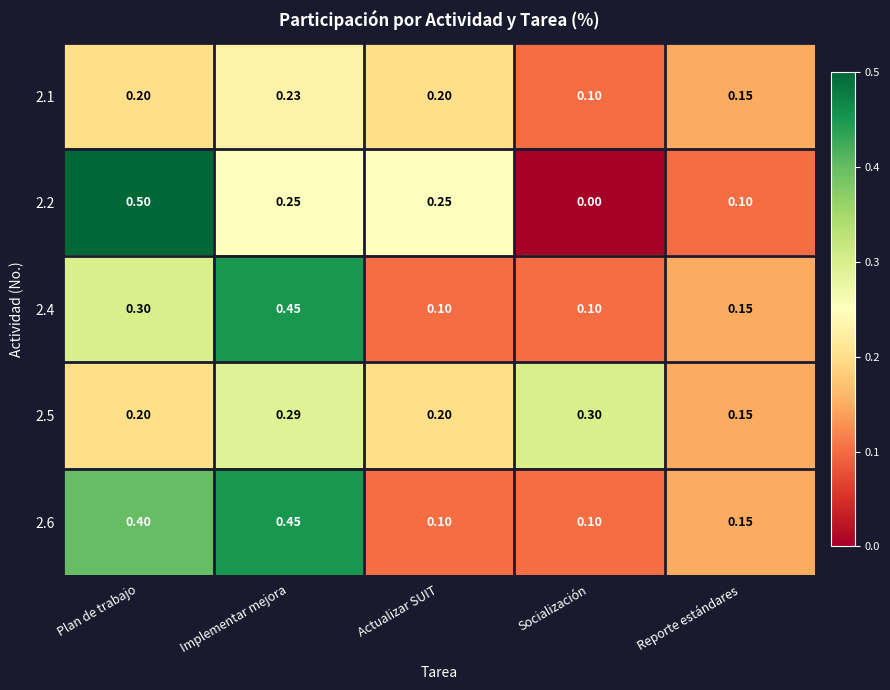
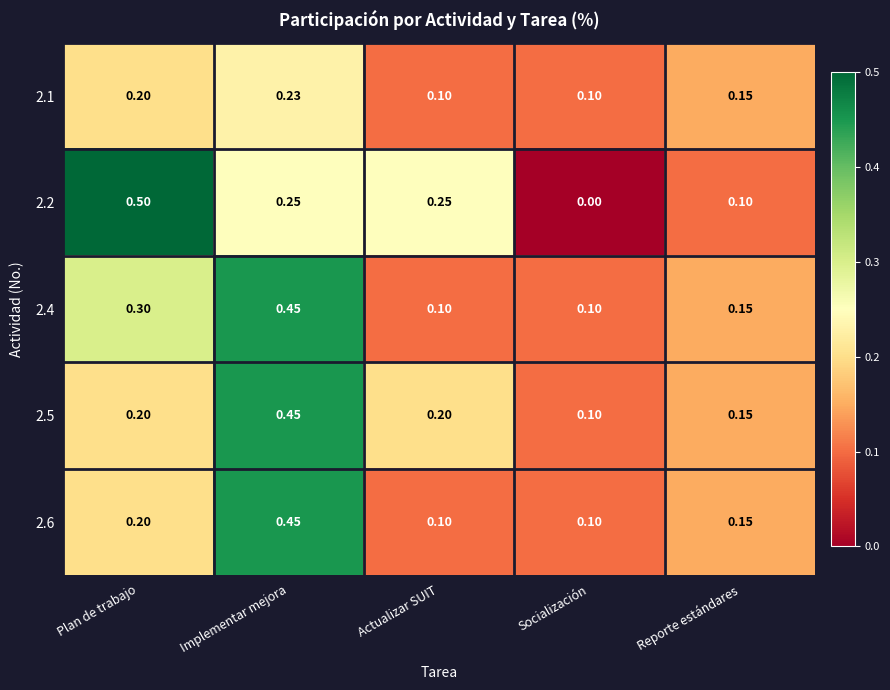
2.1, Actualizar SUIT: 0.20 -> 0.10
2.5, Implementar mejora: 0.29 -> 0.45
2.5, Socialización: 0.30 -> 0.10
2.6, Plan de trabajo: 0.40 -> 0.20
